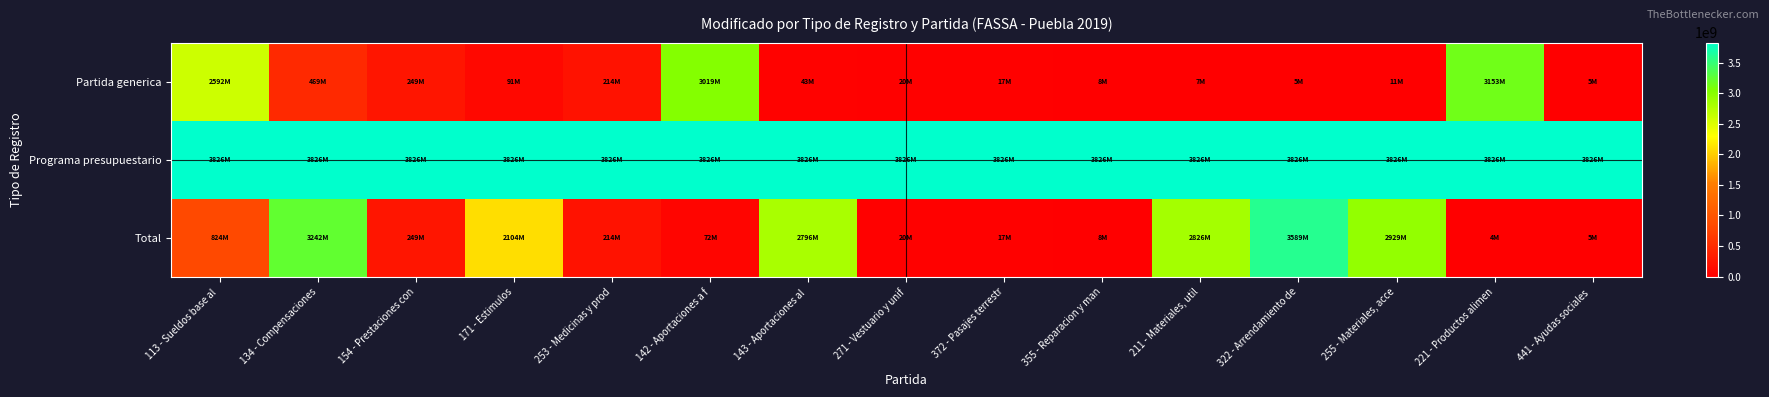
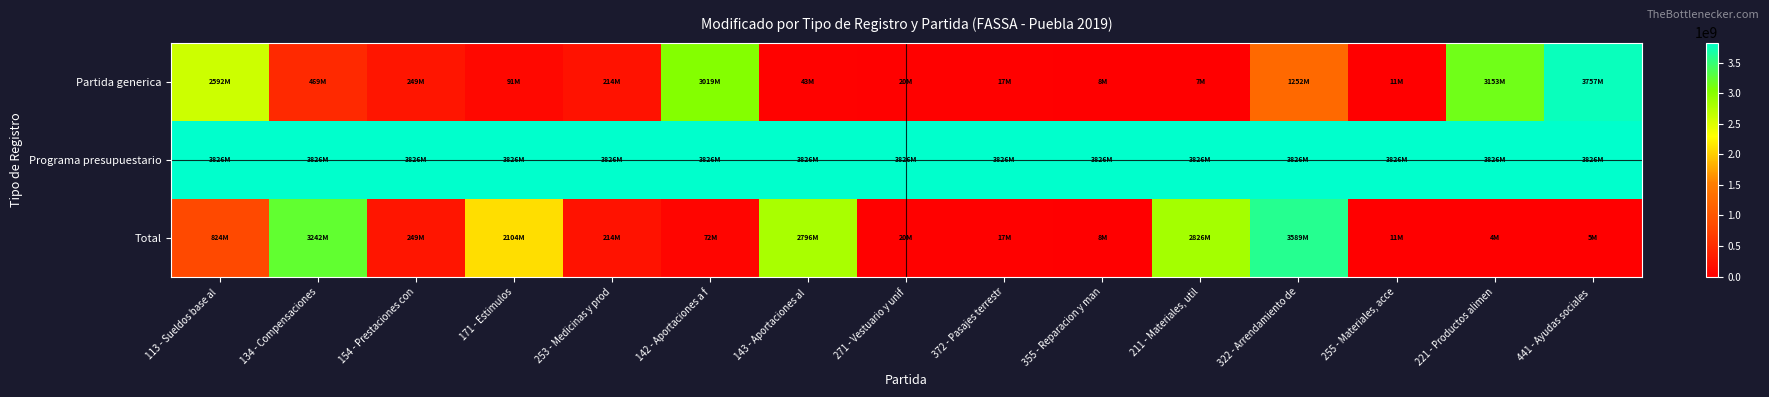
Partida generica, 322 - Arrendamiento de: 5M -> 1252M
Partida generica, 441 - Ayudas sociales: 5M -> 3757M
Total, 255 - Materiales, acce: 2929M -> 11M
